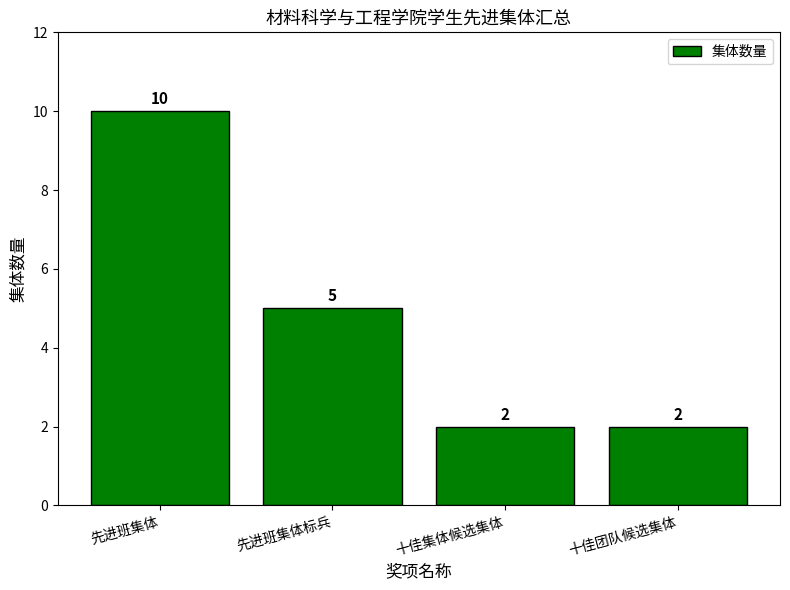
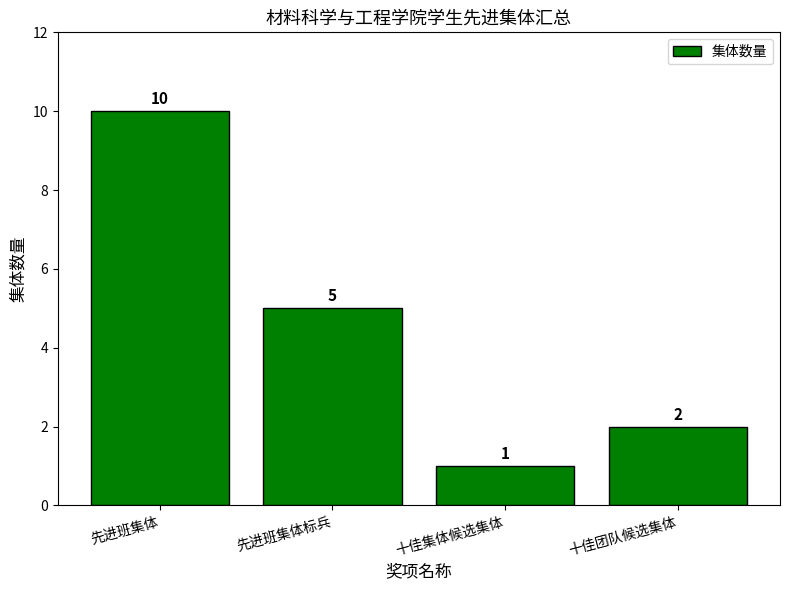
十佳集体候选集体: 2 -> 1
